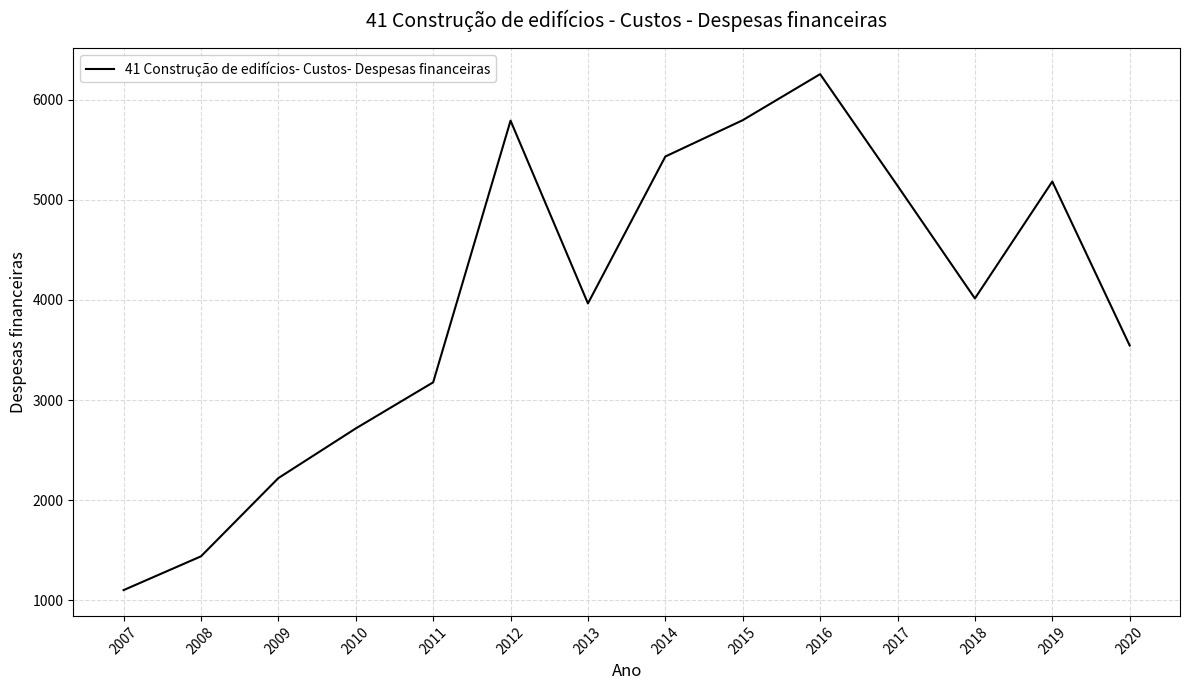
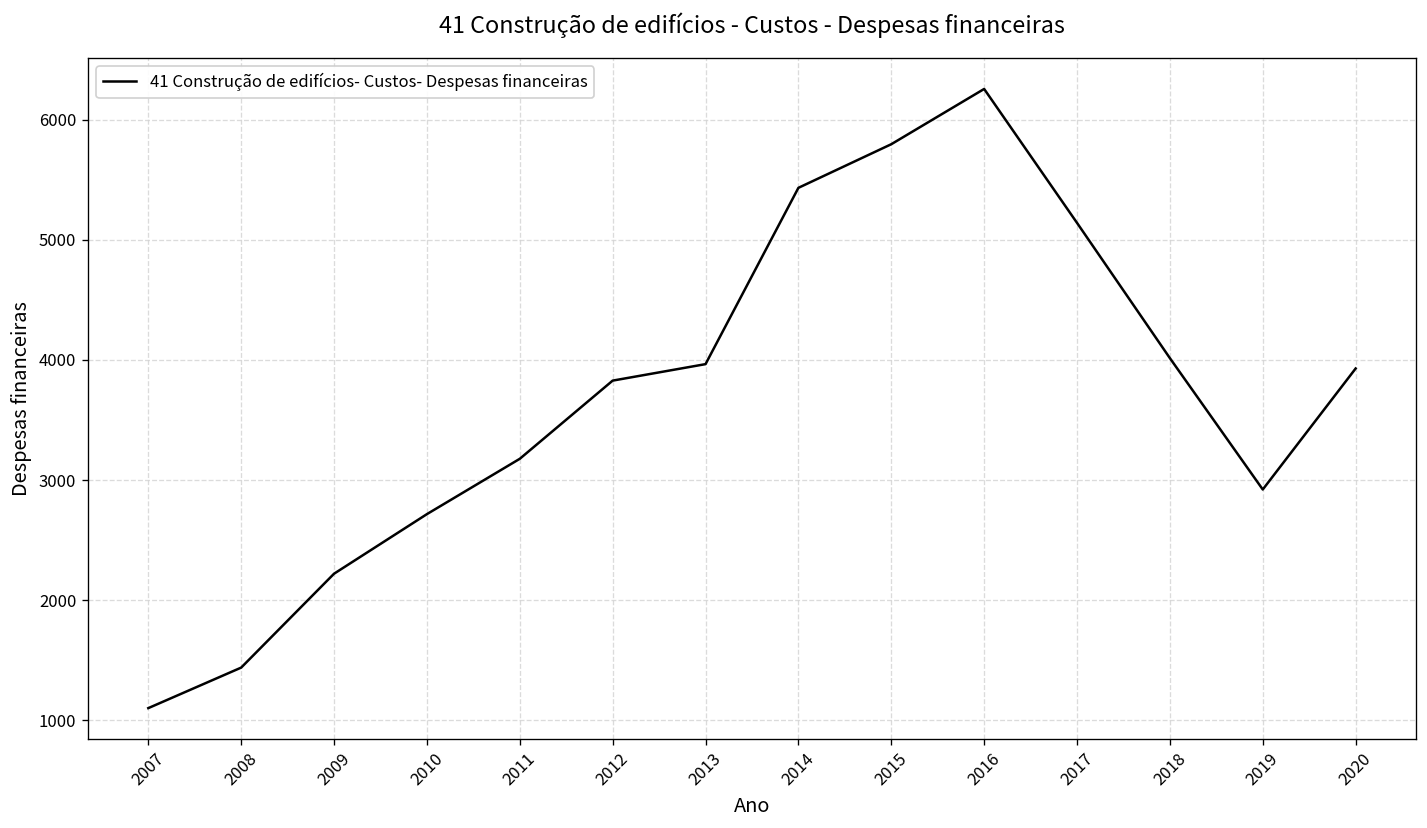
2012: 5790 -> 3830
2019: 5180 -> 2920
2020: 3540 -> 3930
